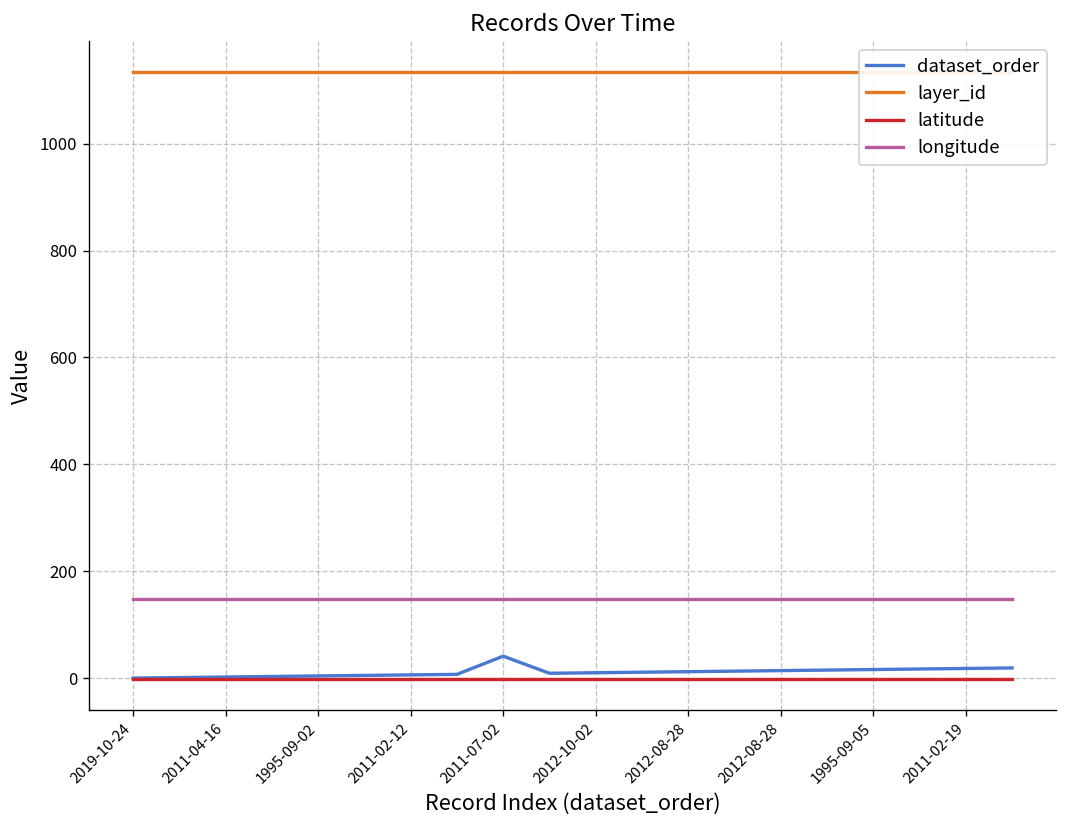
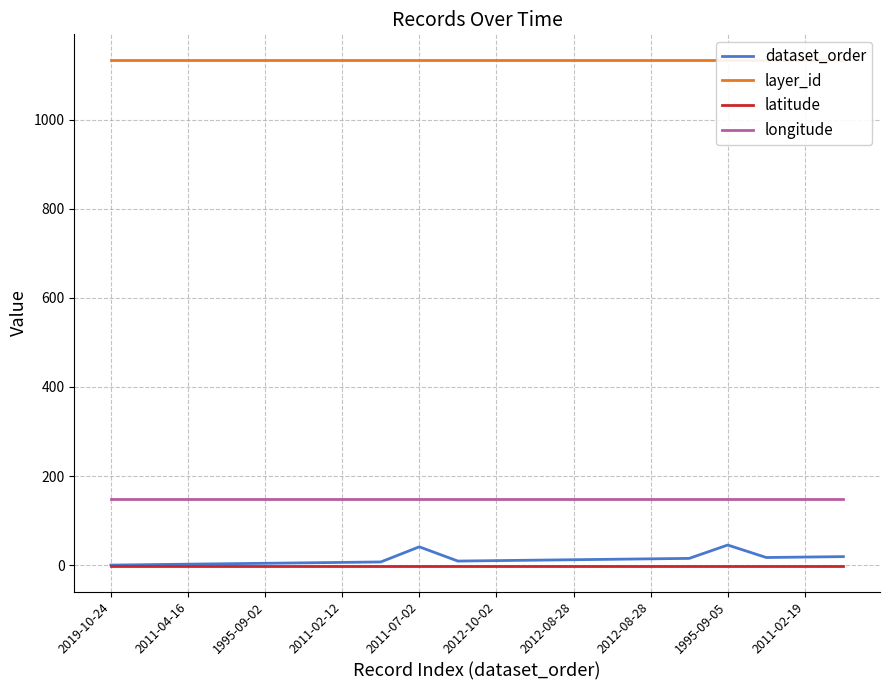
dataset_order, 1995-09-05: 20 -> 50
